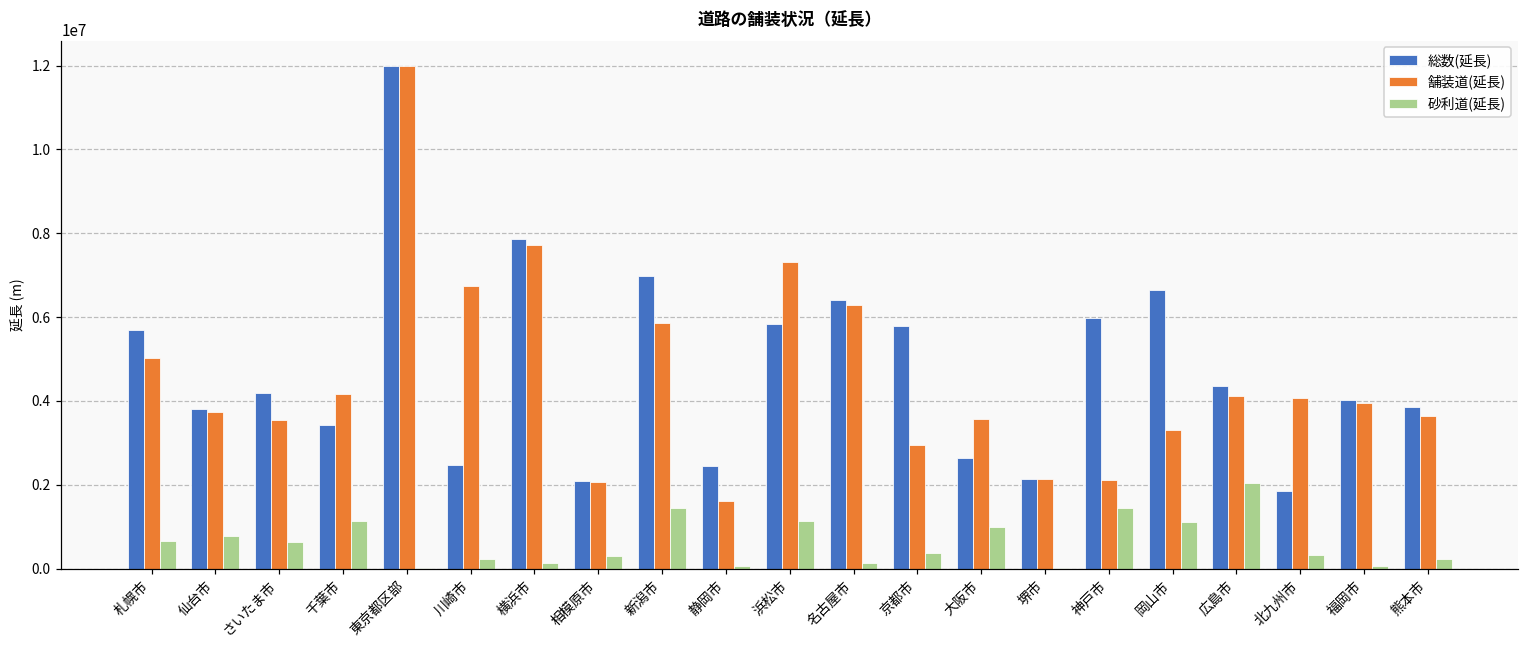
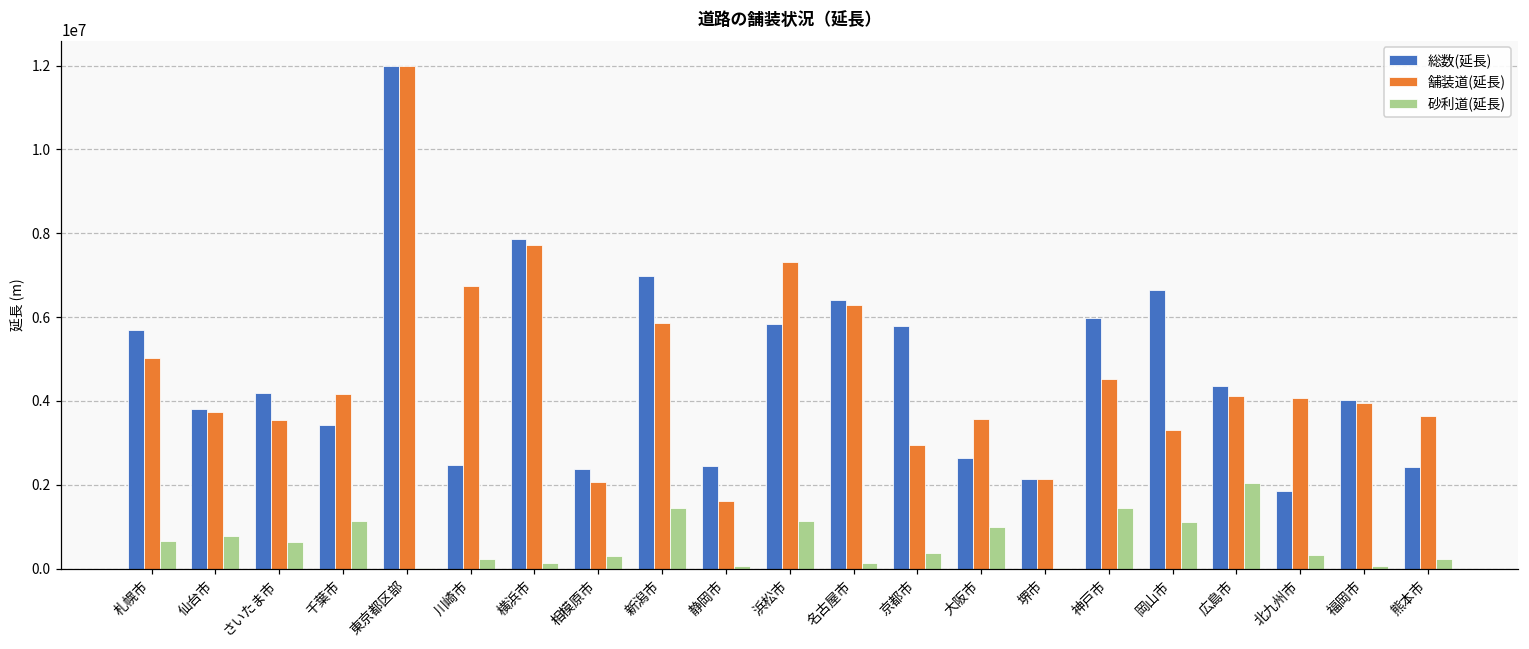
総数(延長), 相模原市: 2100000 -> 2400000
舗装道(延長), 神戸市: 2100000 -> 4500000
総数(延長), 熊本市: 3900000 -> 2400000
